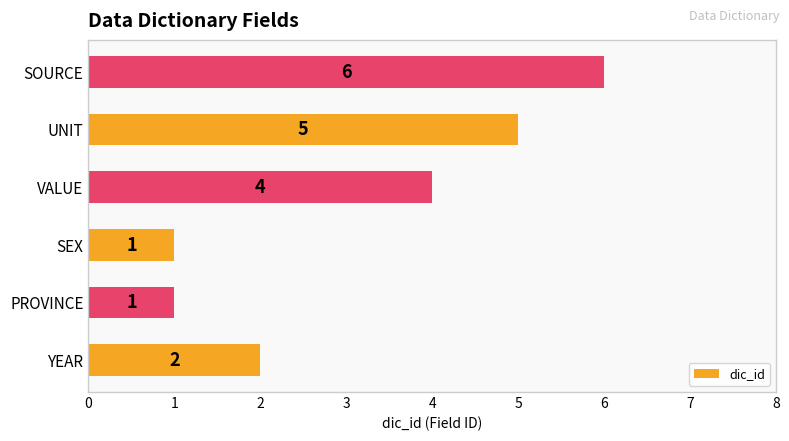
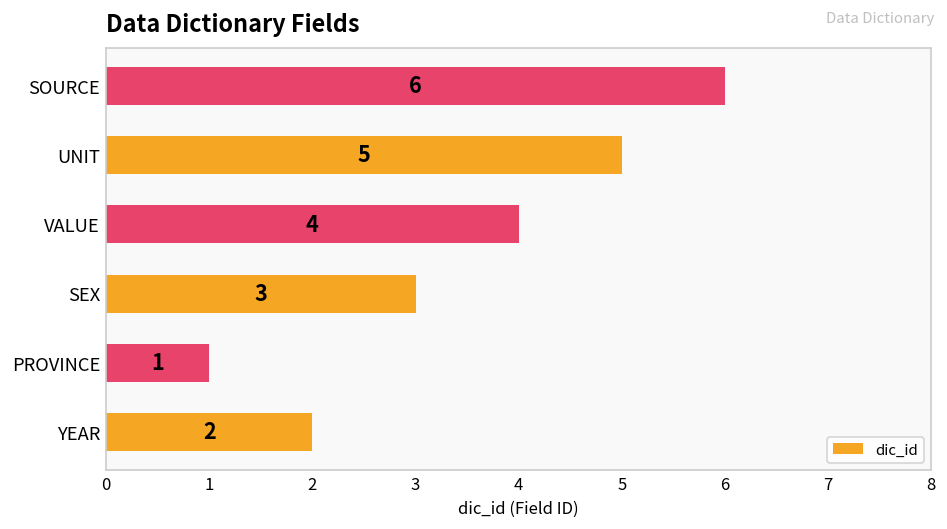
SEX: 1 -> 3
